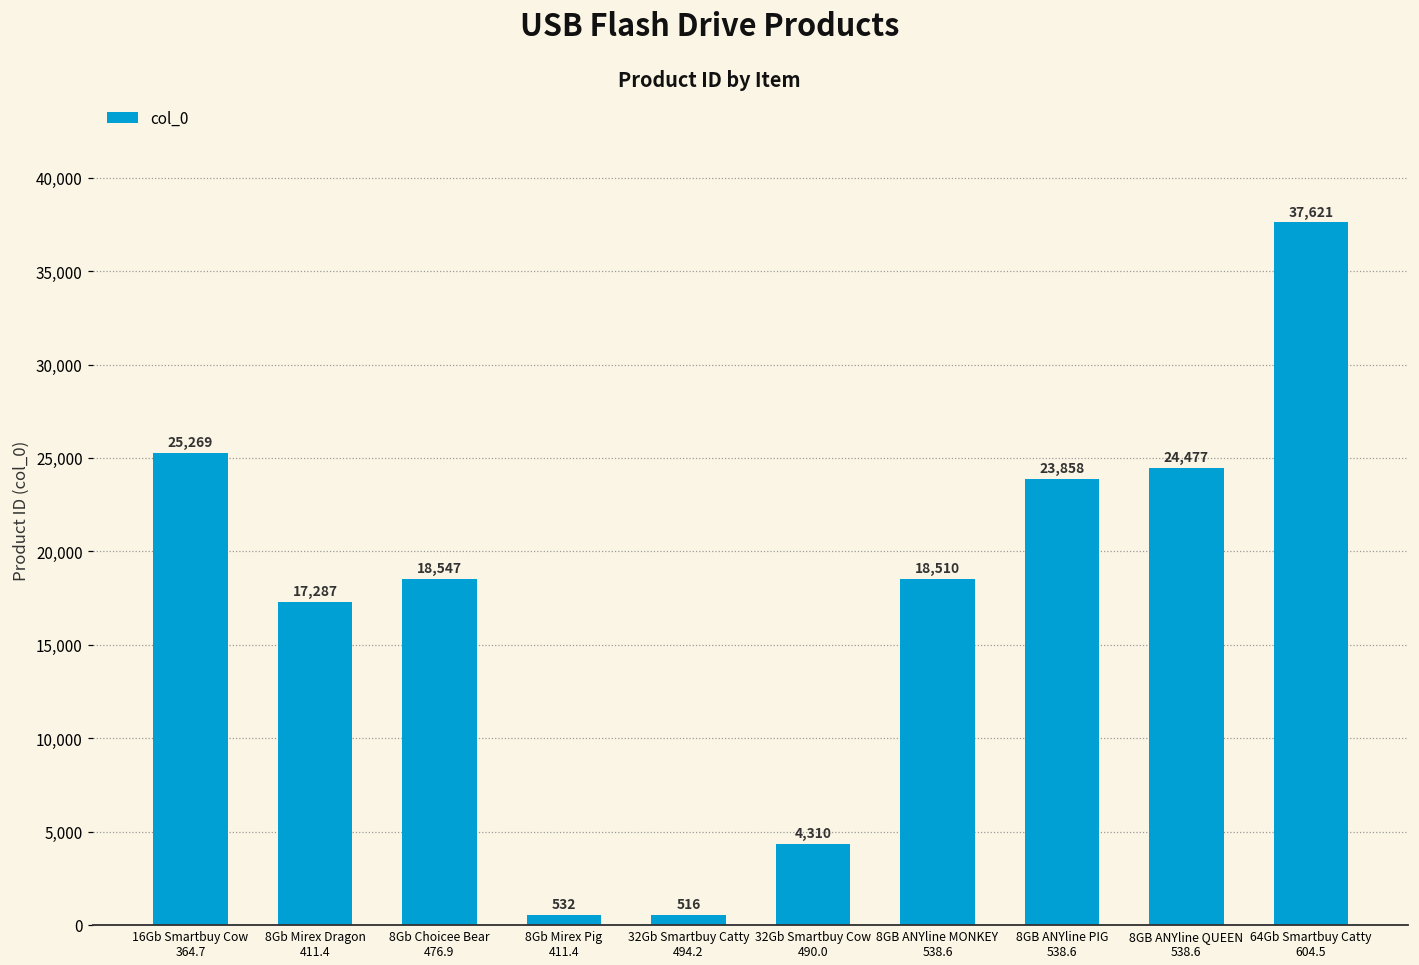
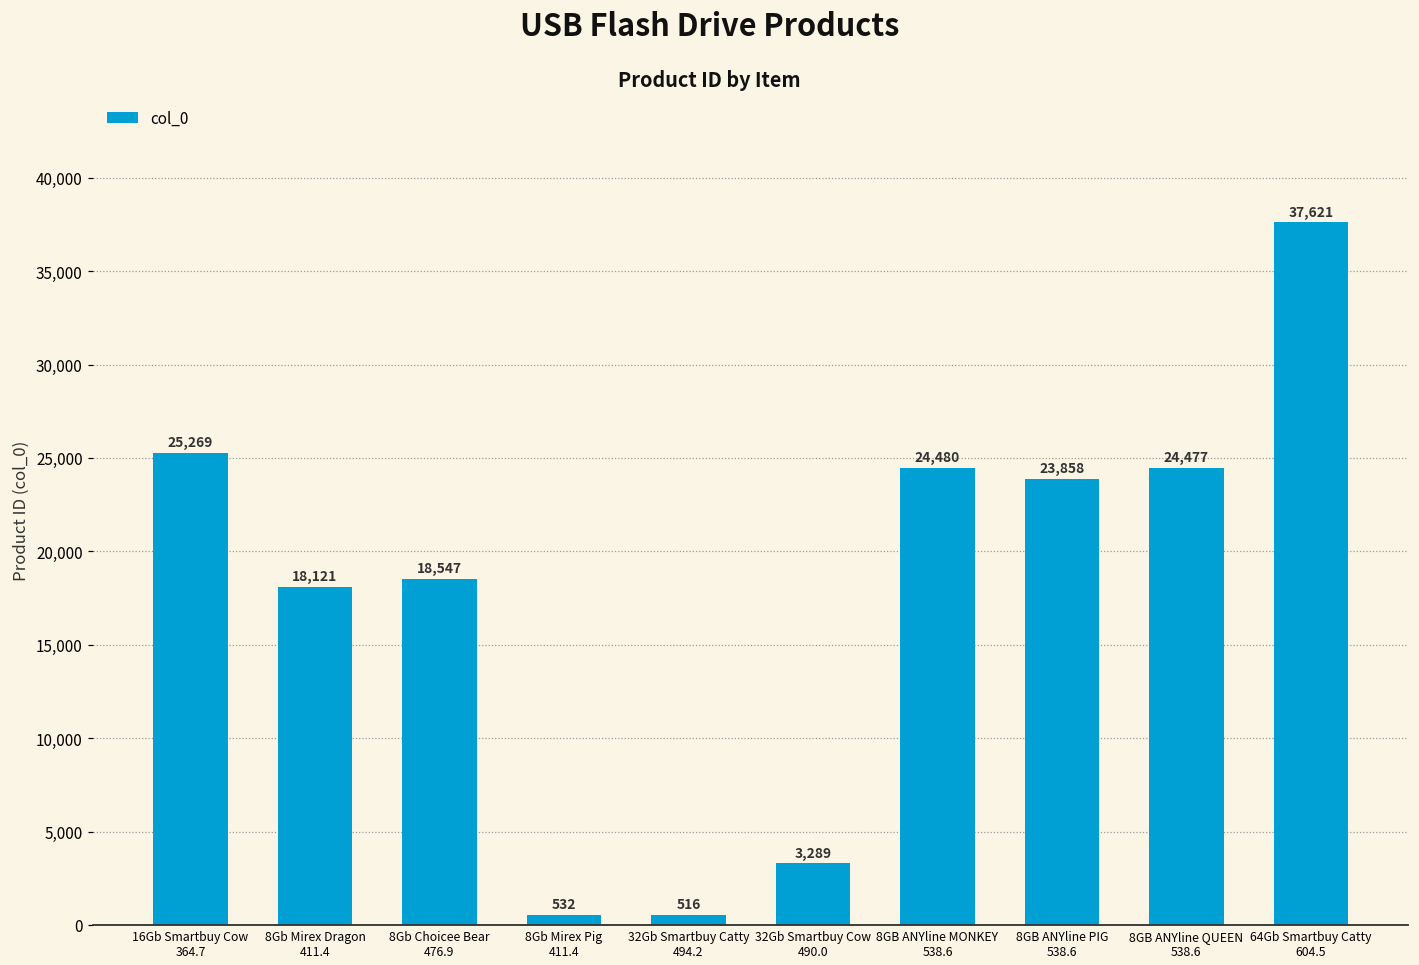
8Gb Mirex Dragon 411.4: 17,287 -> 18,121
32Gb Smartbuy Cow 490.0: 4,310 -> 3,289
8GB ANYline MONKEY 538.6: 18,510 -> 24,480
